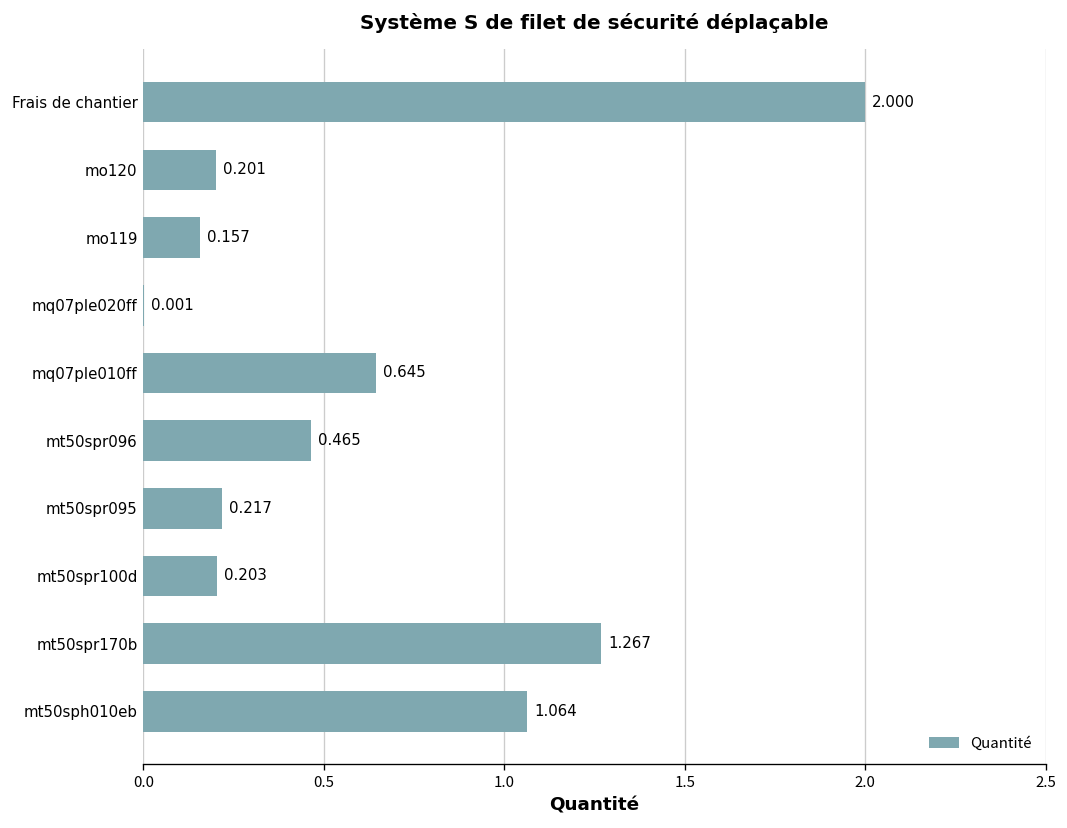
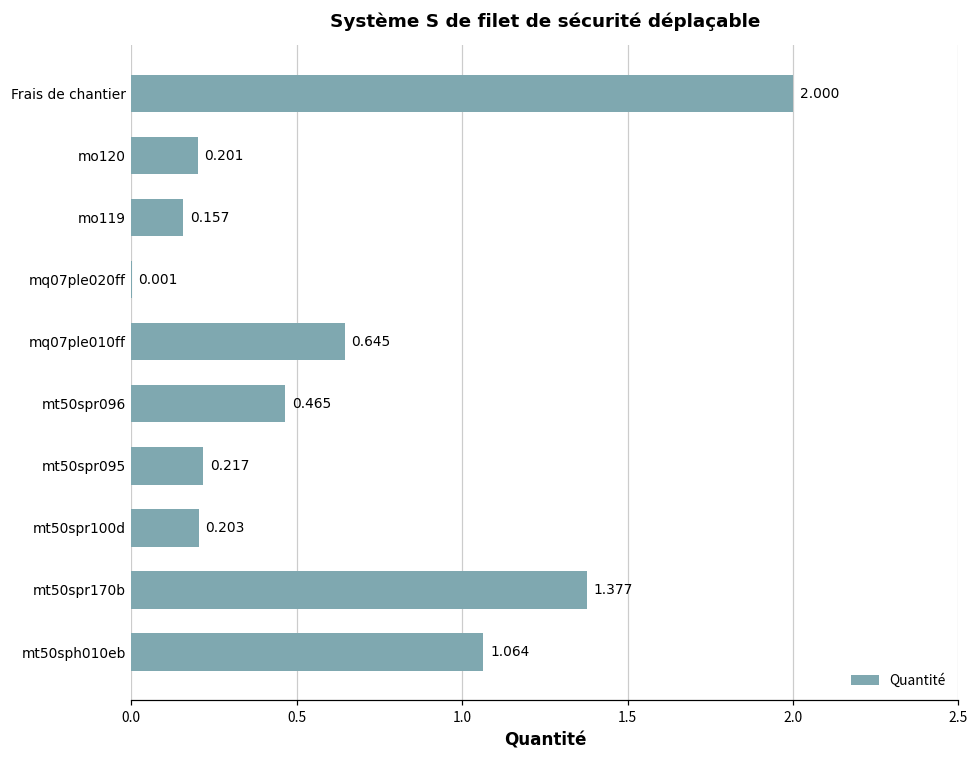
mt50spr170b: 1.267 -> 1.377
